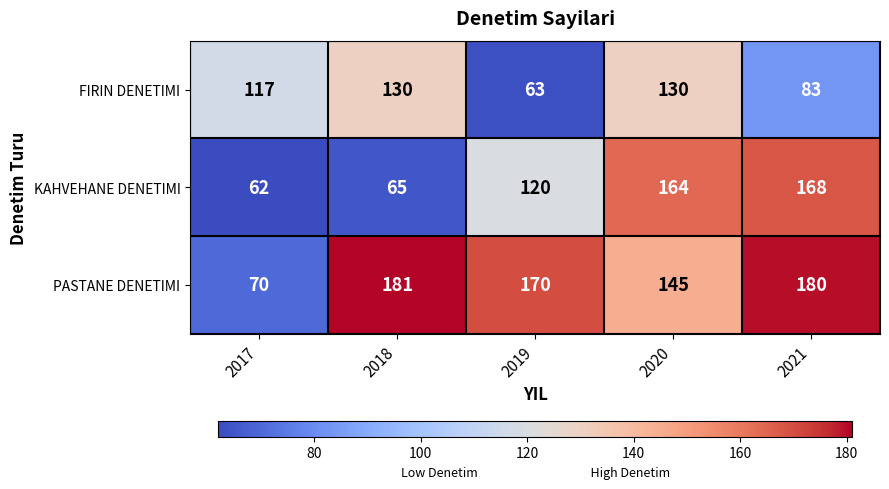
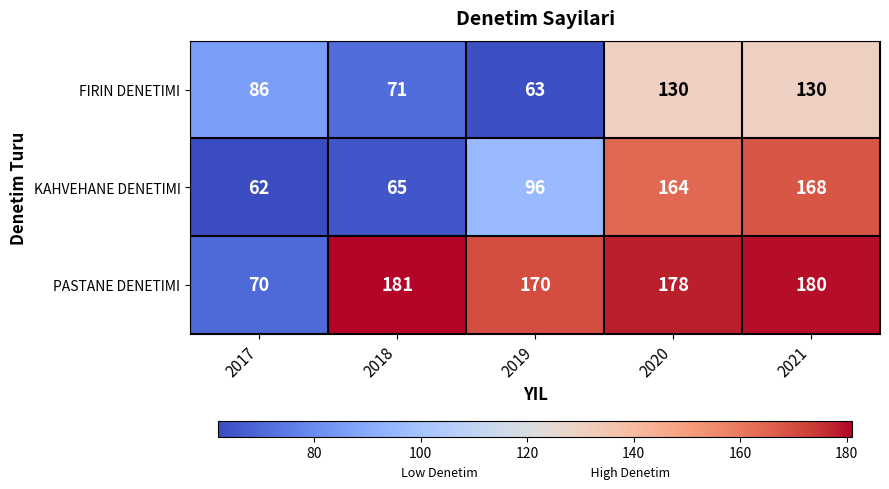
FIRIN DENETIMI, 2017: 117 -> 86
FIRIN DENETIMI, 2018: 130 -> 71
FIRIN DENETIMI, 2021: 83 -> 130
KAHVEHANE DENETIMI, 2019: 120 -> 96
PASTANE DENETIMI, 2020: 145 -> 178
